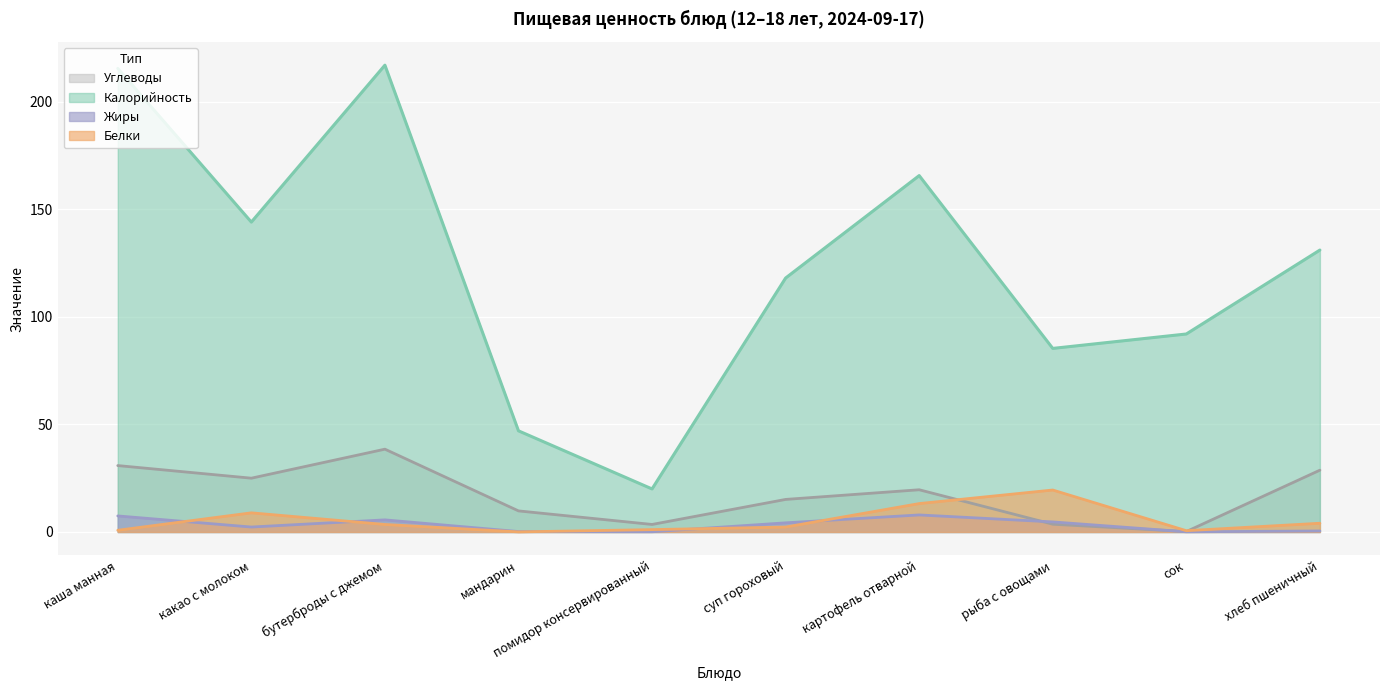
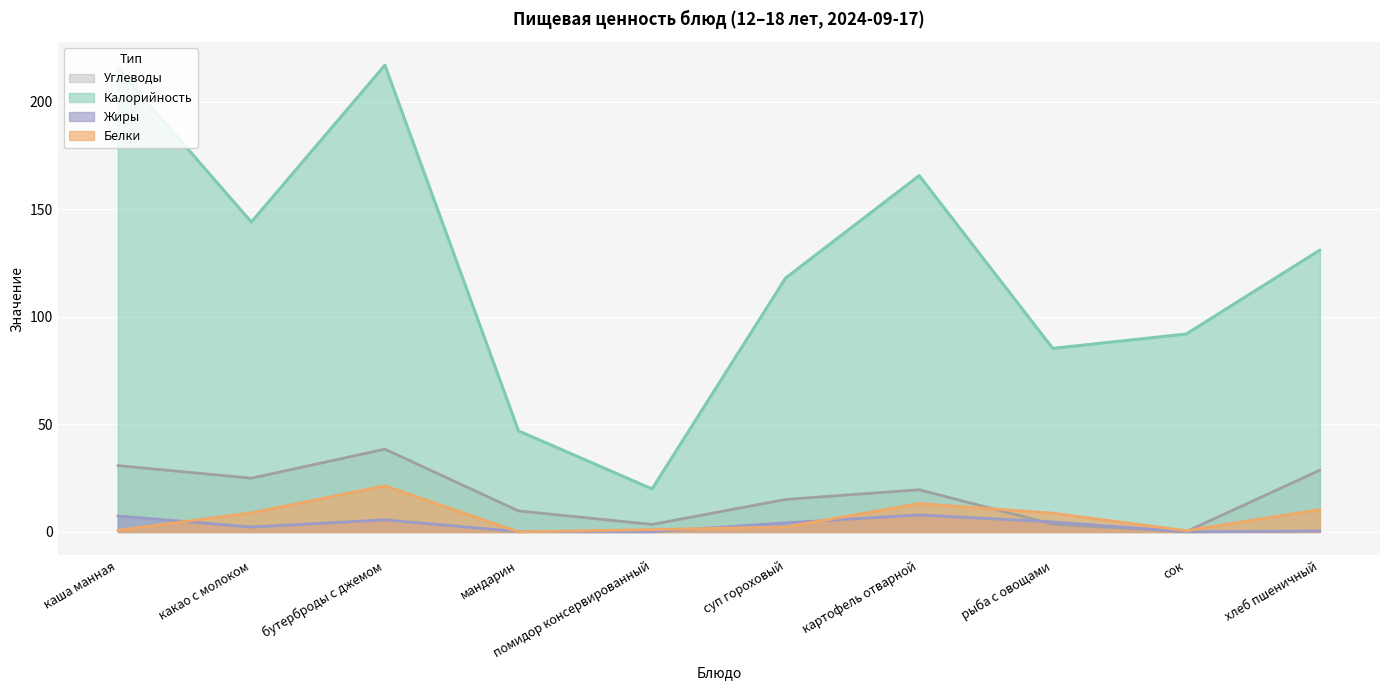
Белки, бутерброды с джемом: 3 -> 21
Белки, рыба с овощами: 20 -> 9
Белки, хлеб пшеничный: 4 -> 10
